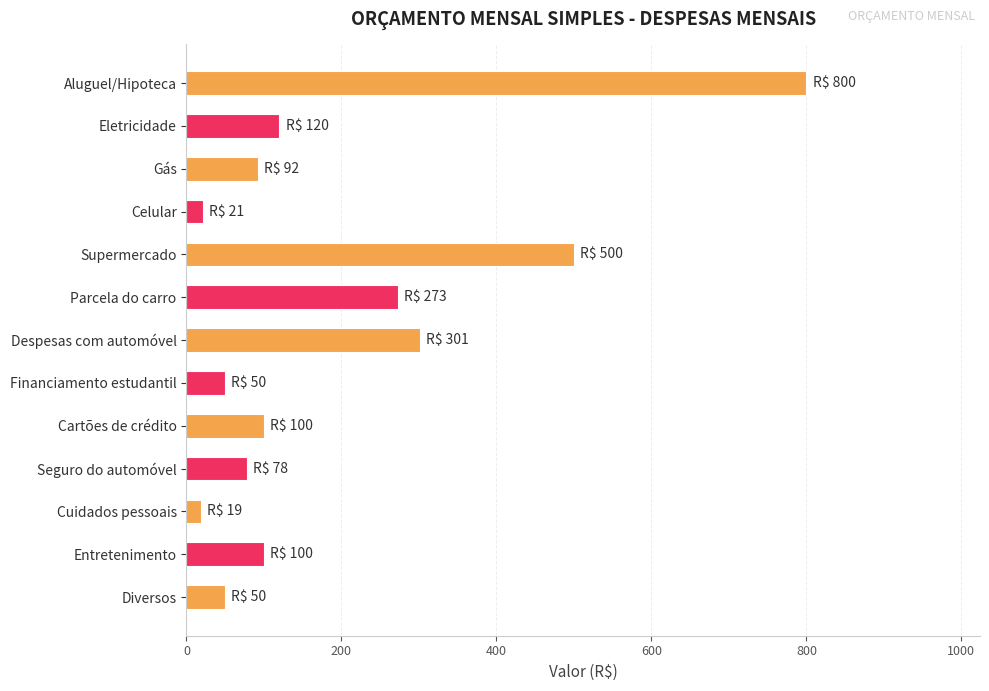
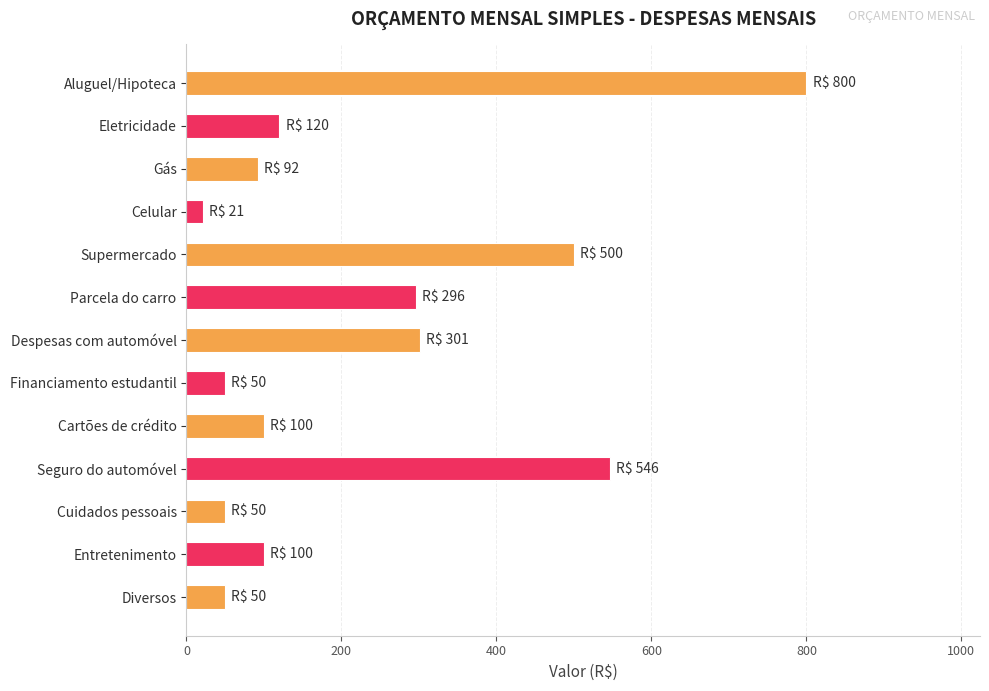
Parcela do carro: 273 -> 296
Seguro do automóvel: 78 -> 546
Cuidados pessoais: 19 -> 50
